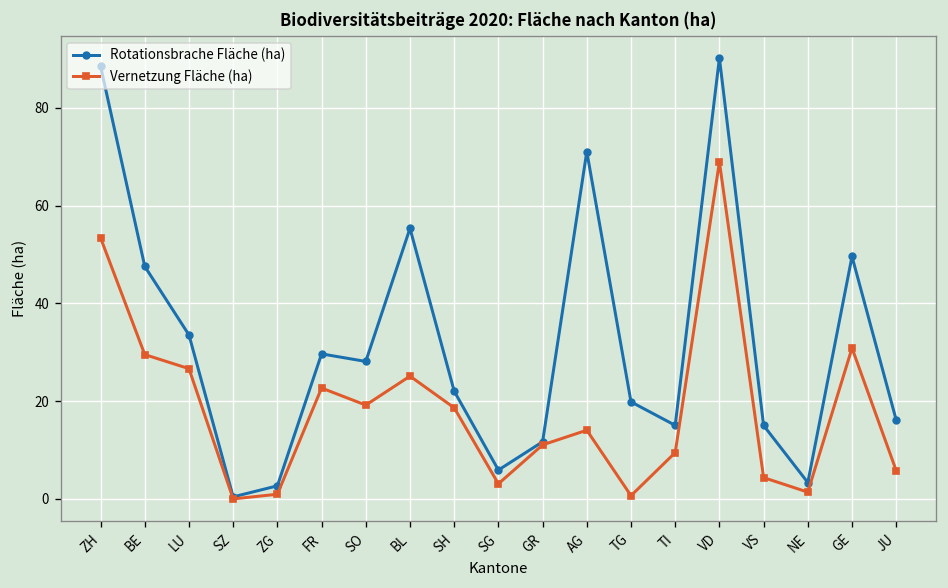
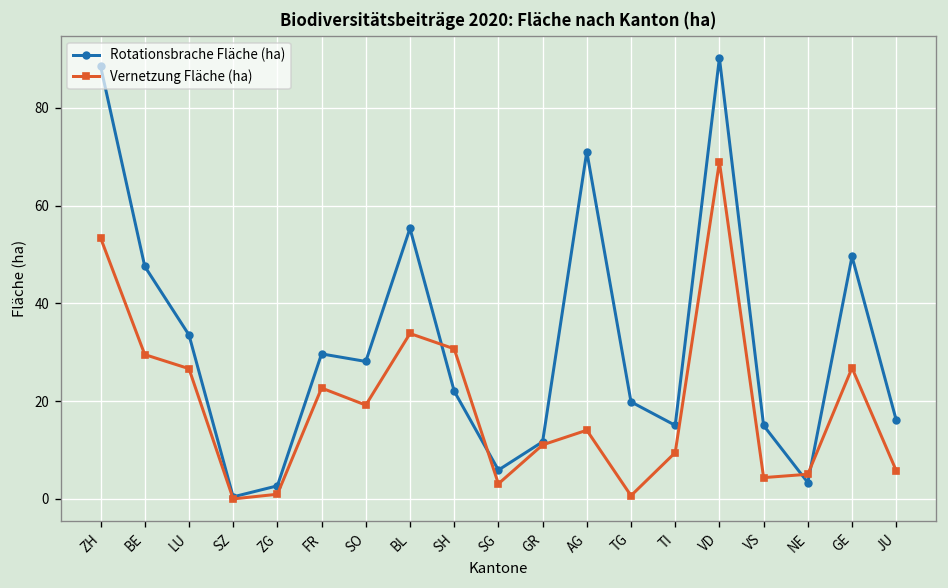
Vernetzung Fläche (ha), BL: 25 -> 34
Vernetzung Fläche (ha), SH: 19 -> 31
Vernetzung Fläche (ha), NE: 1 -> 5
Vernetzung Fläche (ha), GE: 31 -> 27
